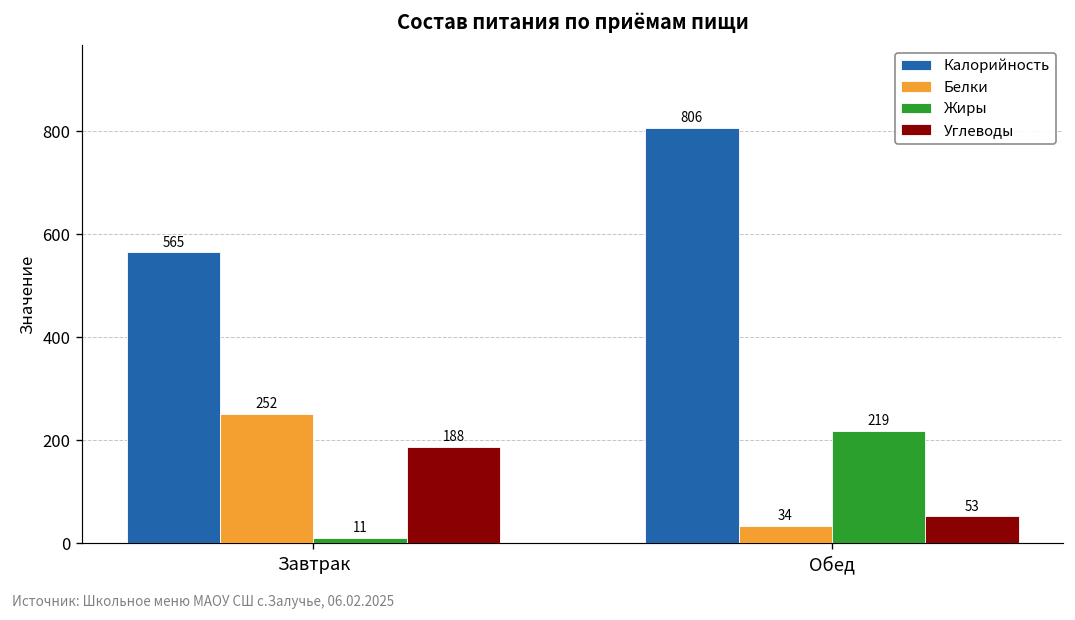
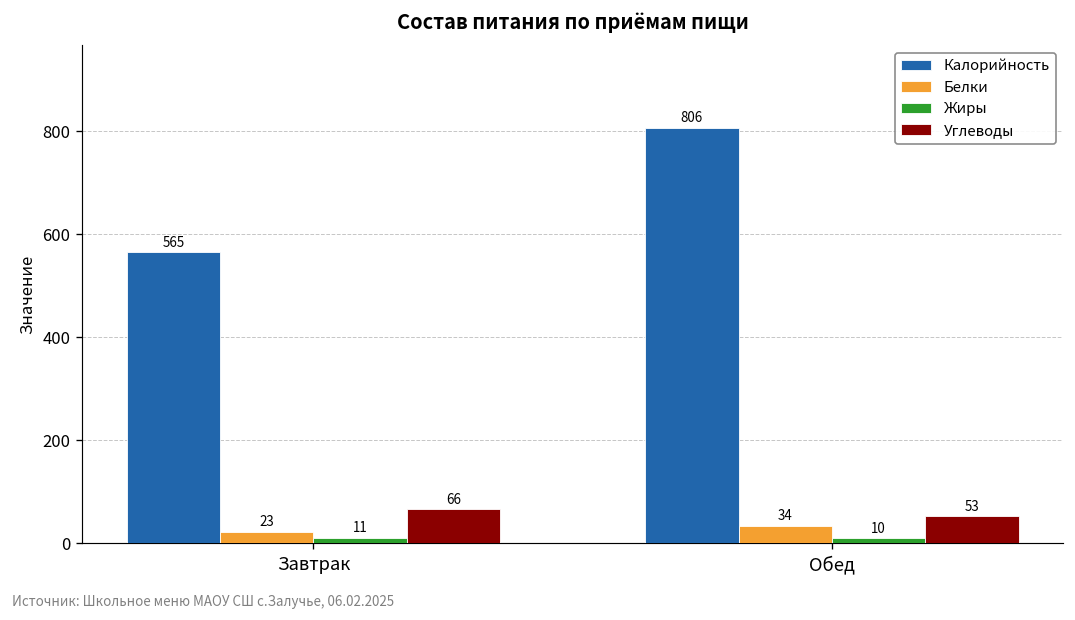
Белки, Завтрак: 252 -> 23
Углеводы, Завтрак: 188 -> 66
Жиры, Обед: 219 -> 10
